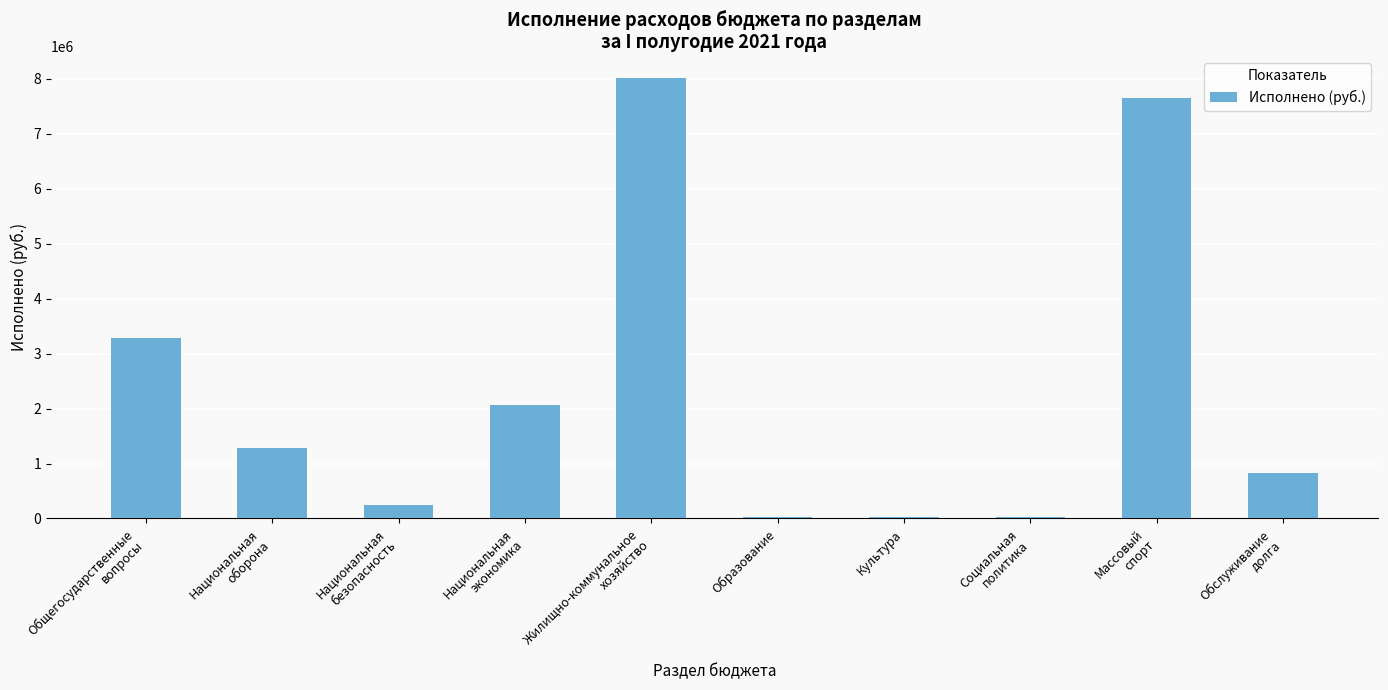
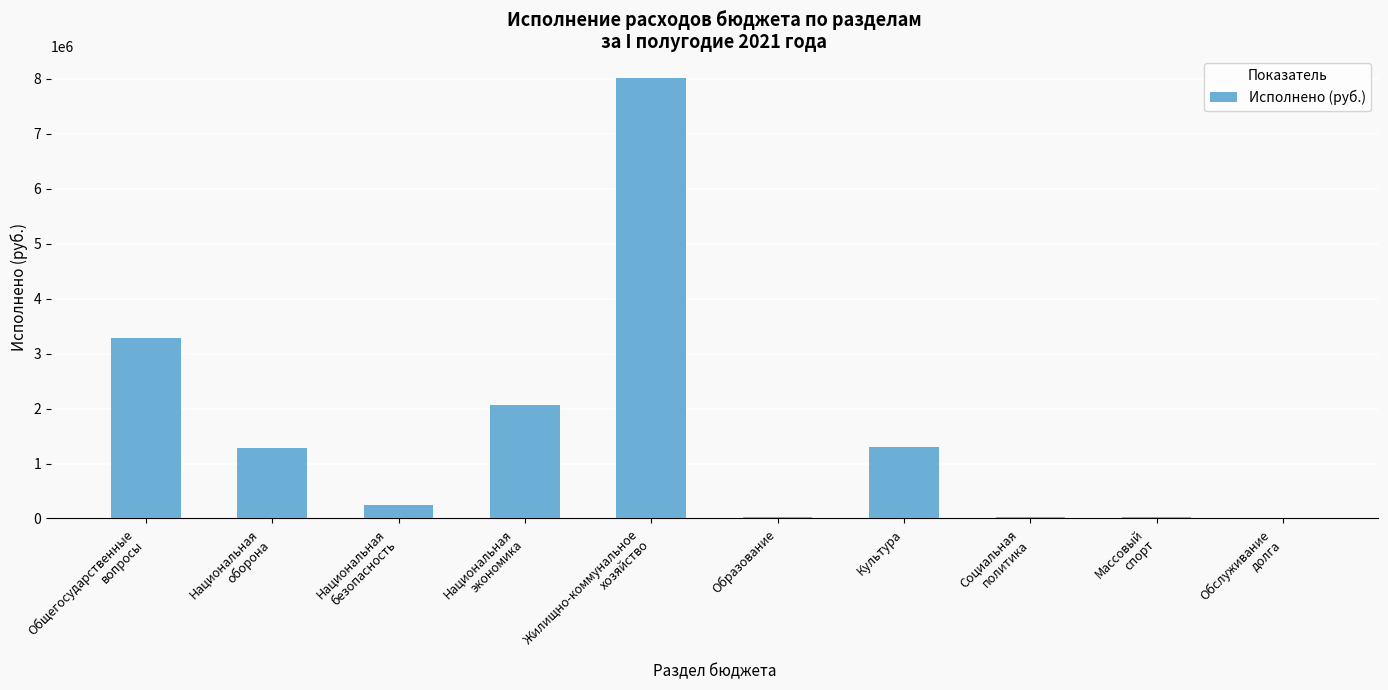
Культура: 0 -> 1300000
Массовый спорт: 7600000 -> 0
Обслуживание долга: 800000 -> 0
